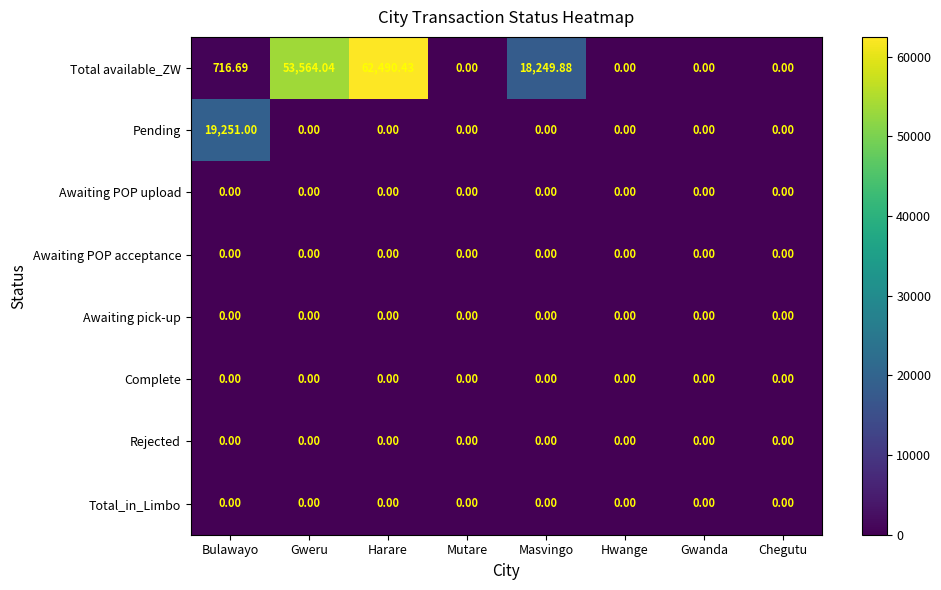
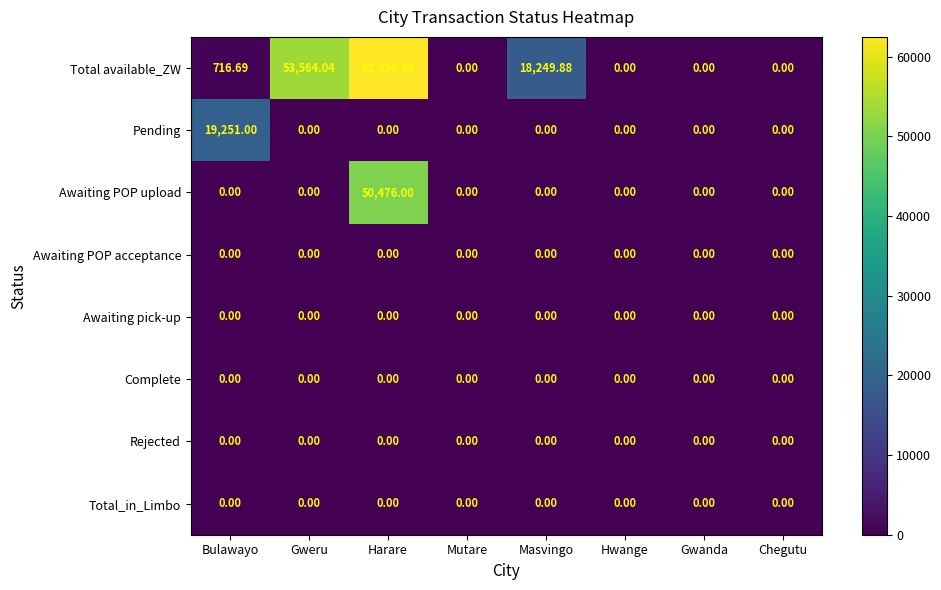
Awaiting POP upload, Harare: 0.00 -> 50,476.00
